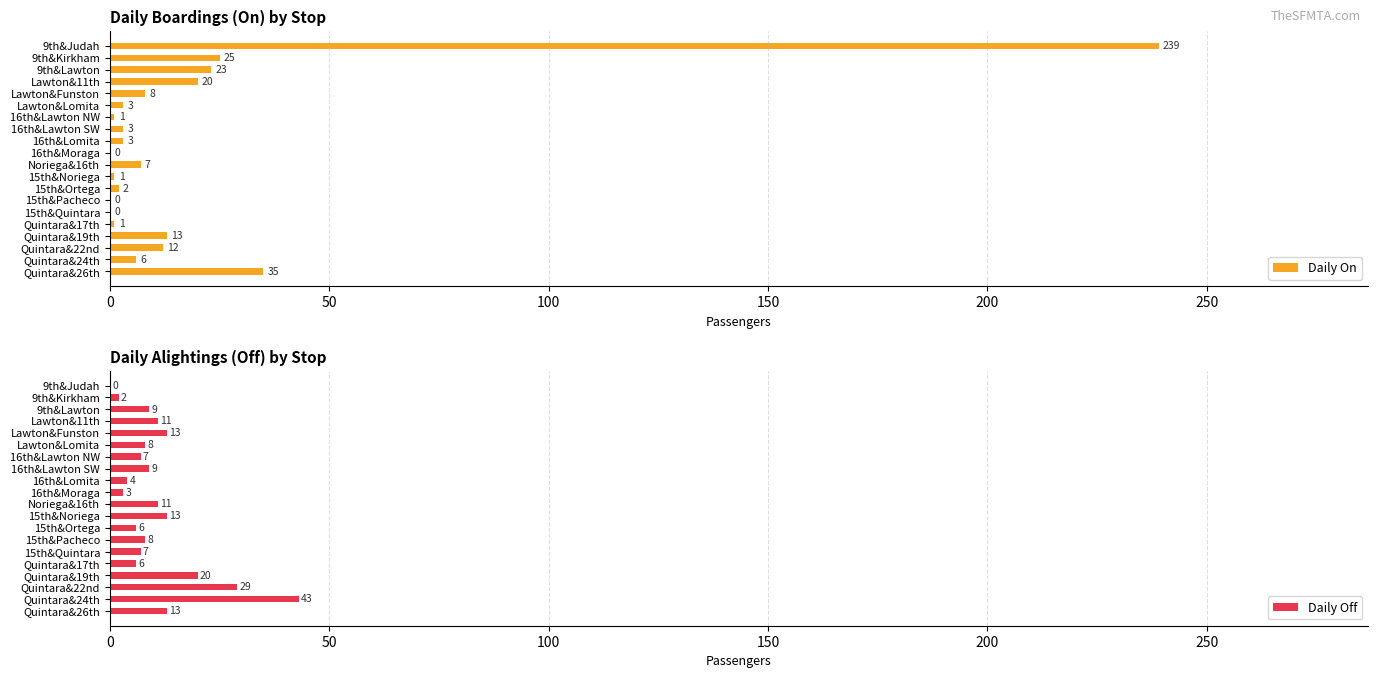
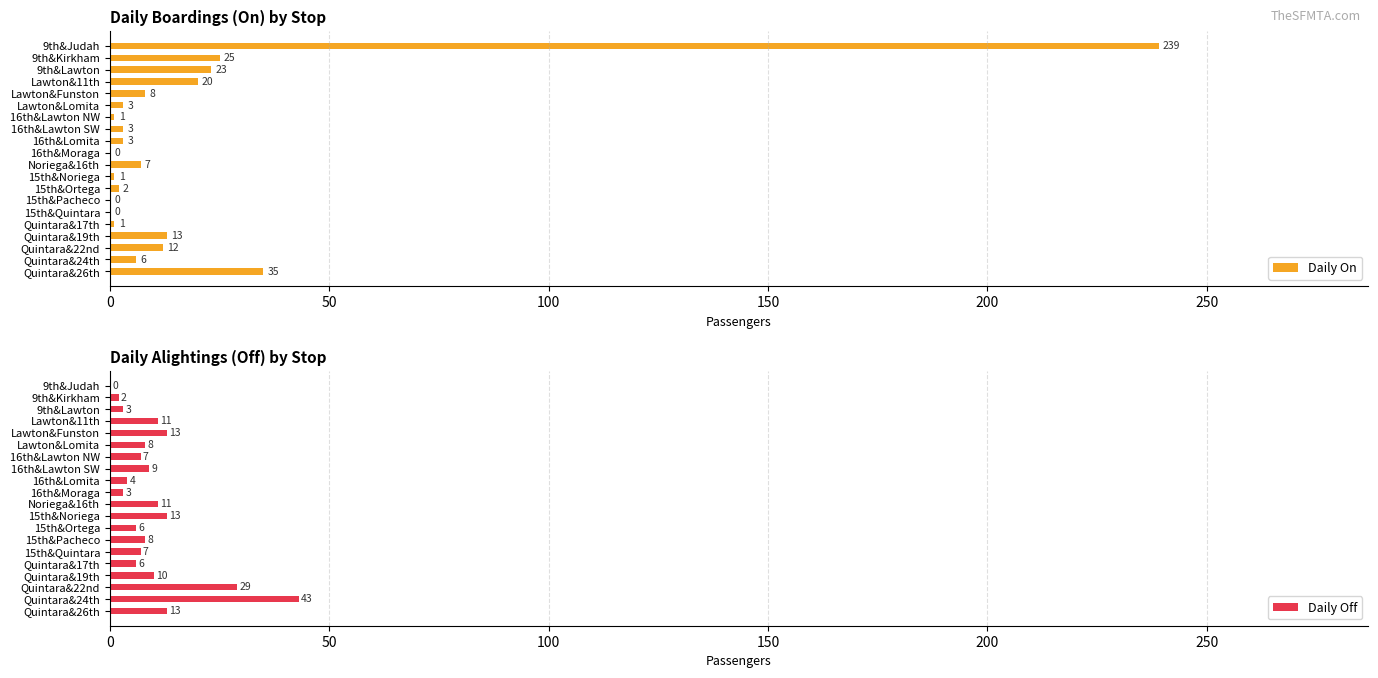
Daily Alightings (Off) by Stop, 9th&Lawton: 9 -> 3
Daily Alightings (Off) by Stop, Quintara&19th: 20 -> 10
